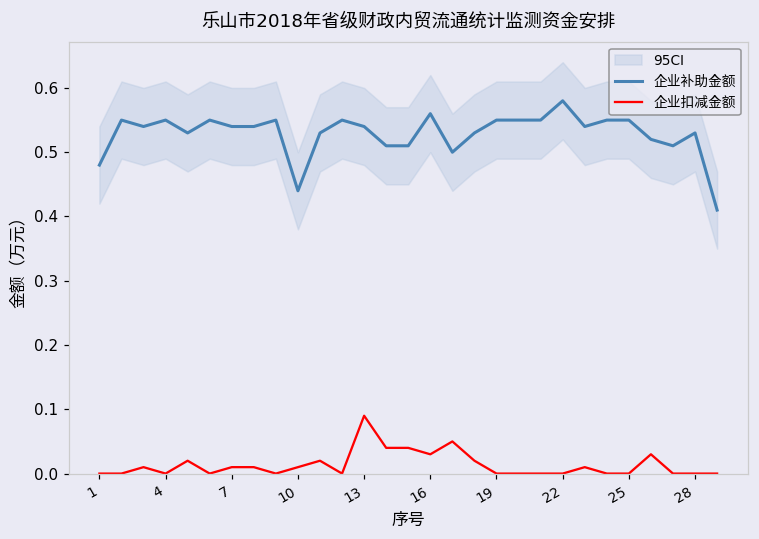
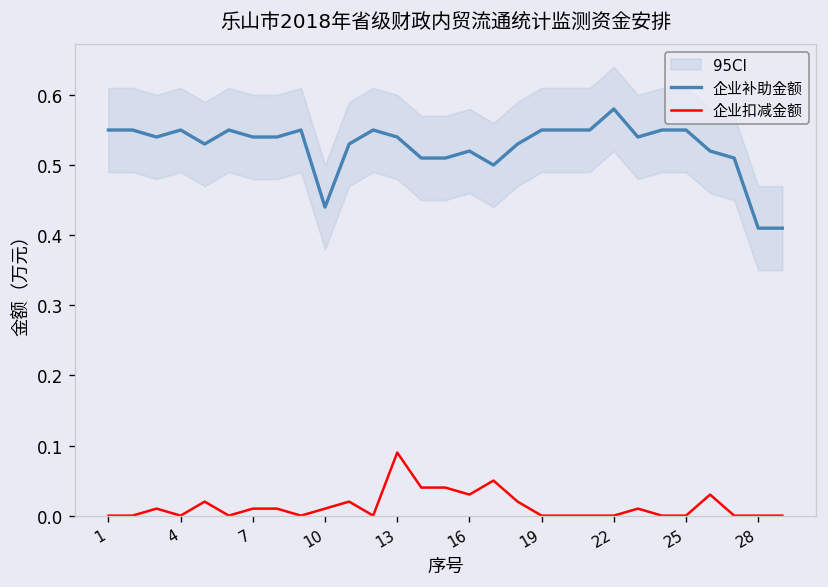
企业补助金额, 1: 0.48 -> 0.55
企业补助金额, 16: 0.56 -> 0.52
企业补助金额, 28: 0.53 -> 0.41
